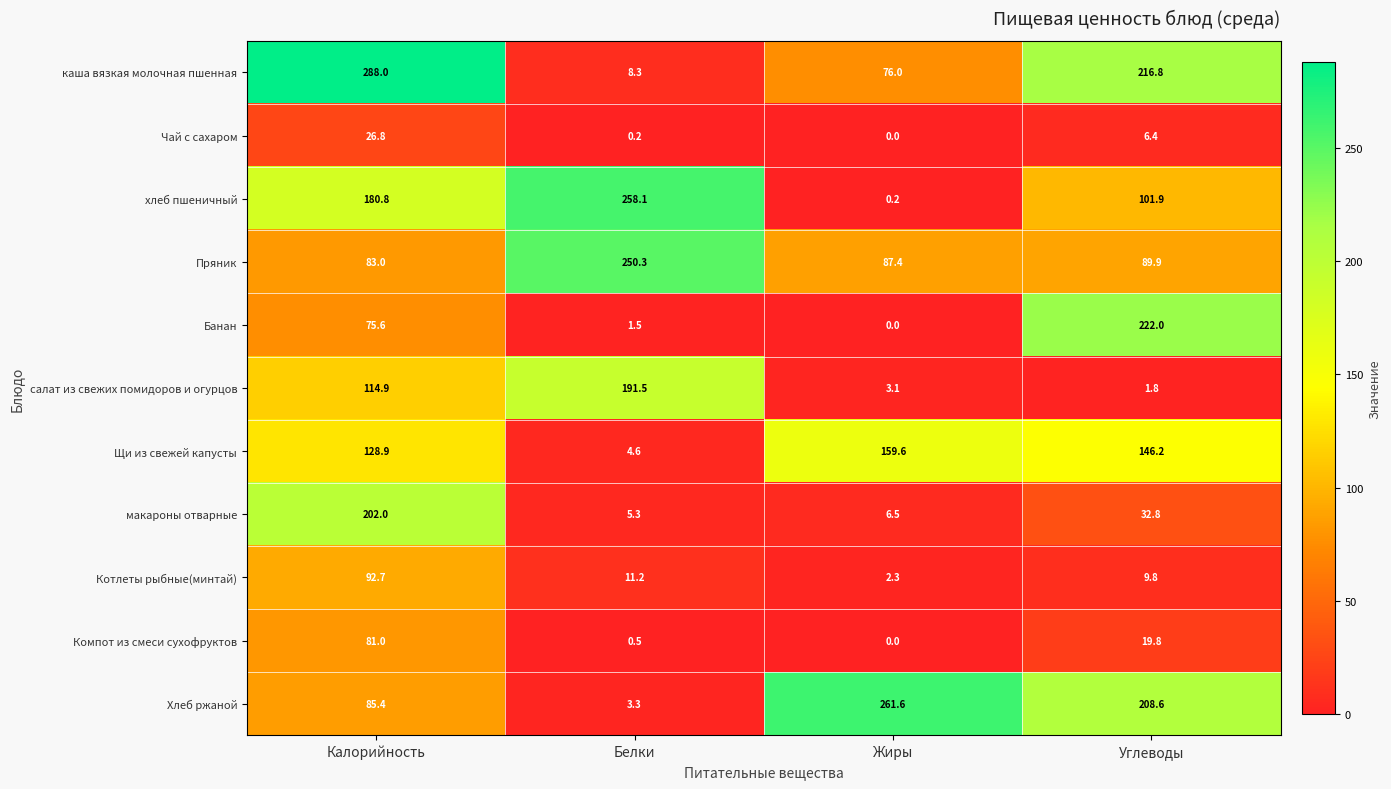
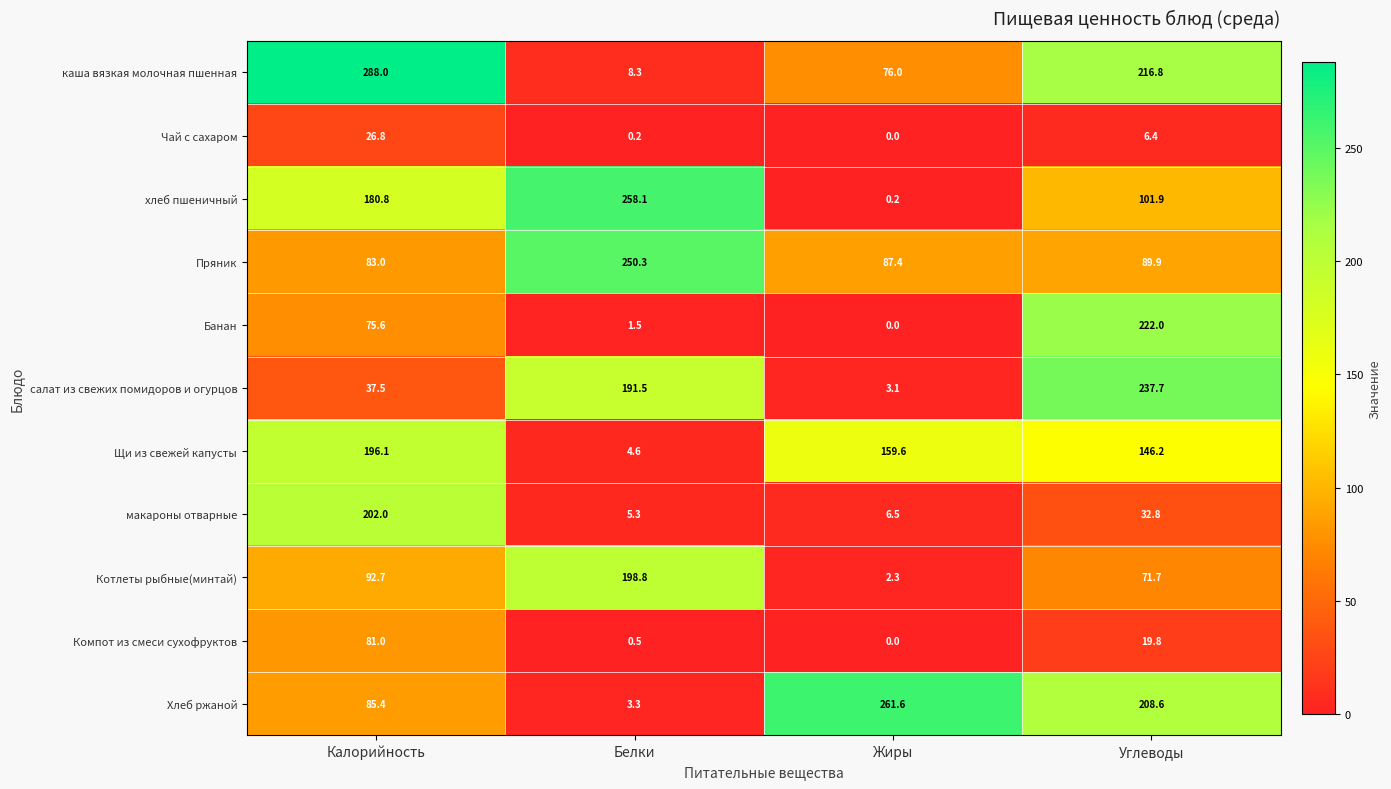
салат из свежих помидоров и огурцов, Калорийность: 114.9 -> 37.5
салат из свежих помидоров и огурцов, Углеводы: 1.8 -> 237.7
Щи из свежей капусты, Калорийность: 128.9 -> 196.1
Котлеты рыбные(минтай), Белки: 11.2 -> 198.8
Котлеты рыбные(минтай), Углеводы: 9.8 -> 71.7
